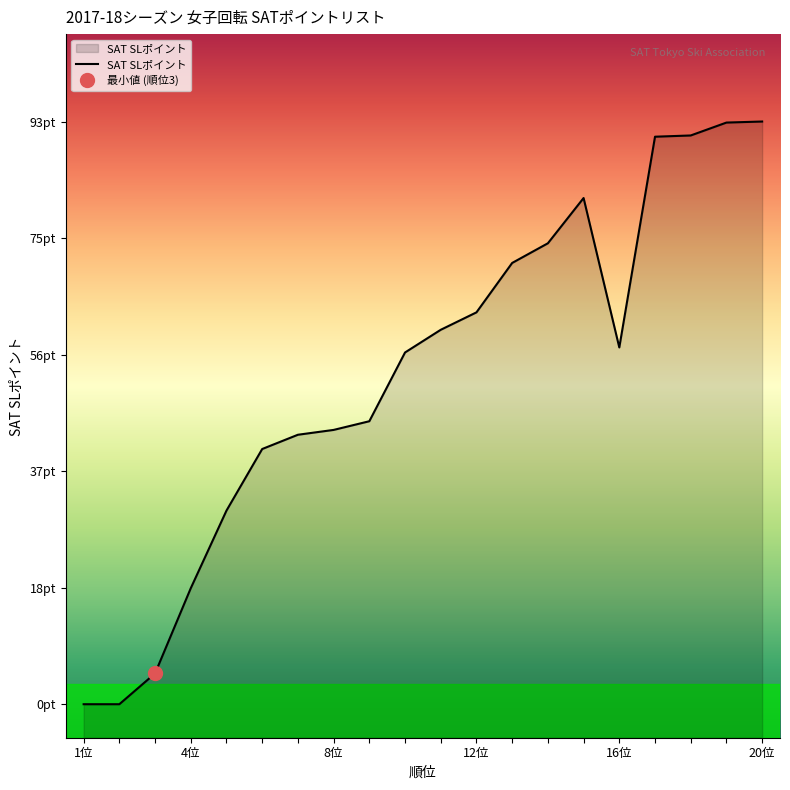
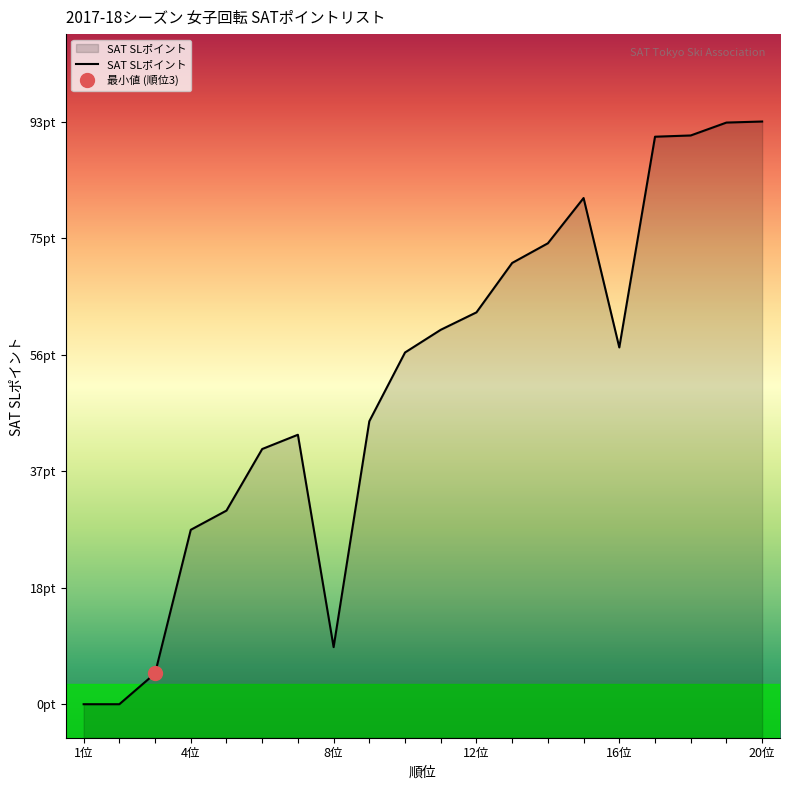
SAT SLポイント, 4位: 19pt -> 28pt
SAT SLポイント, 8位: 44pt -> 9pt
